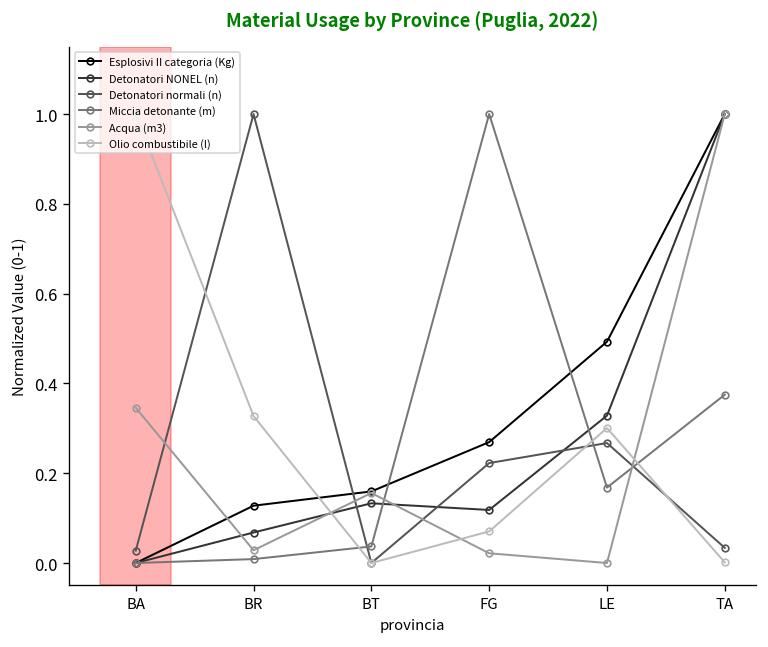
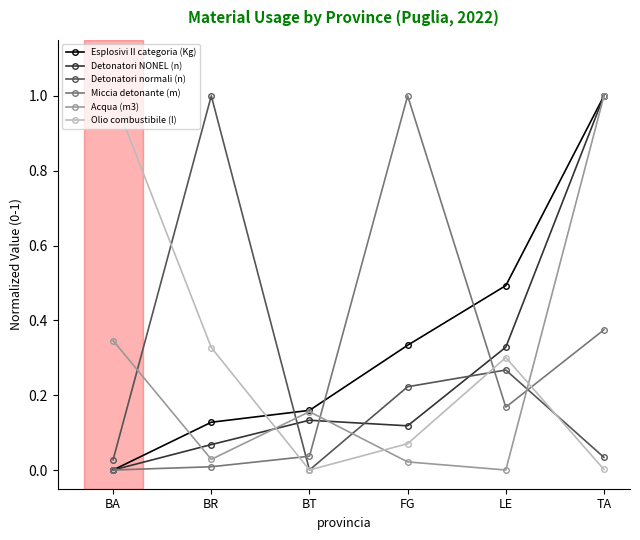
Esplosivi II categoria (Kg), FG: 0.27 -> 0.33
